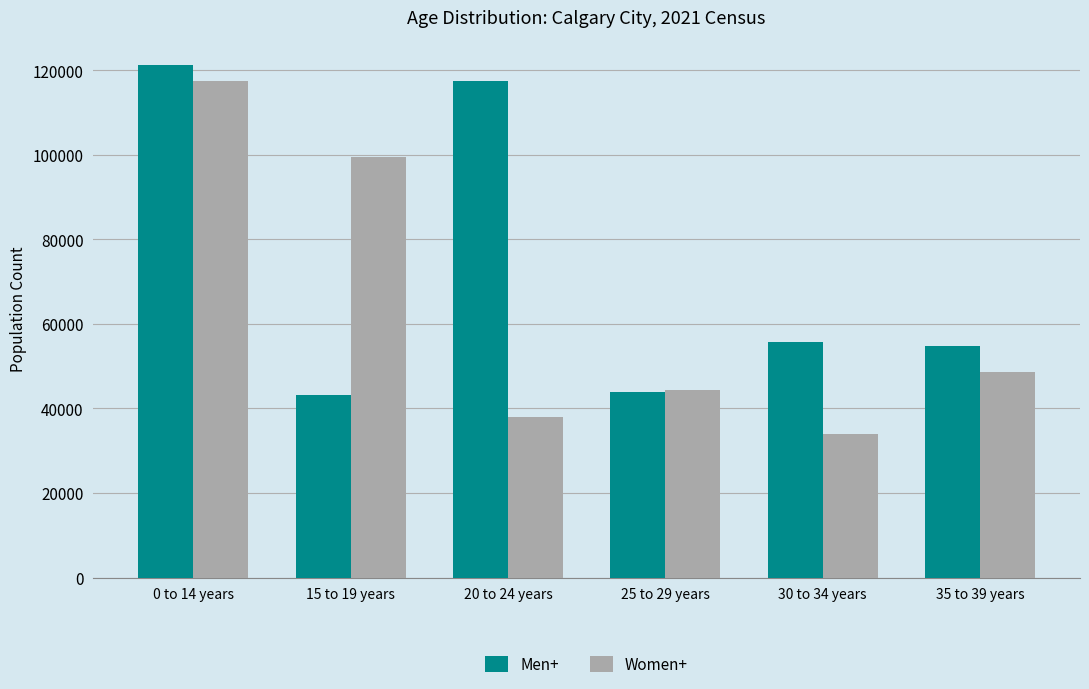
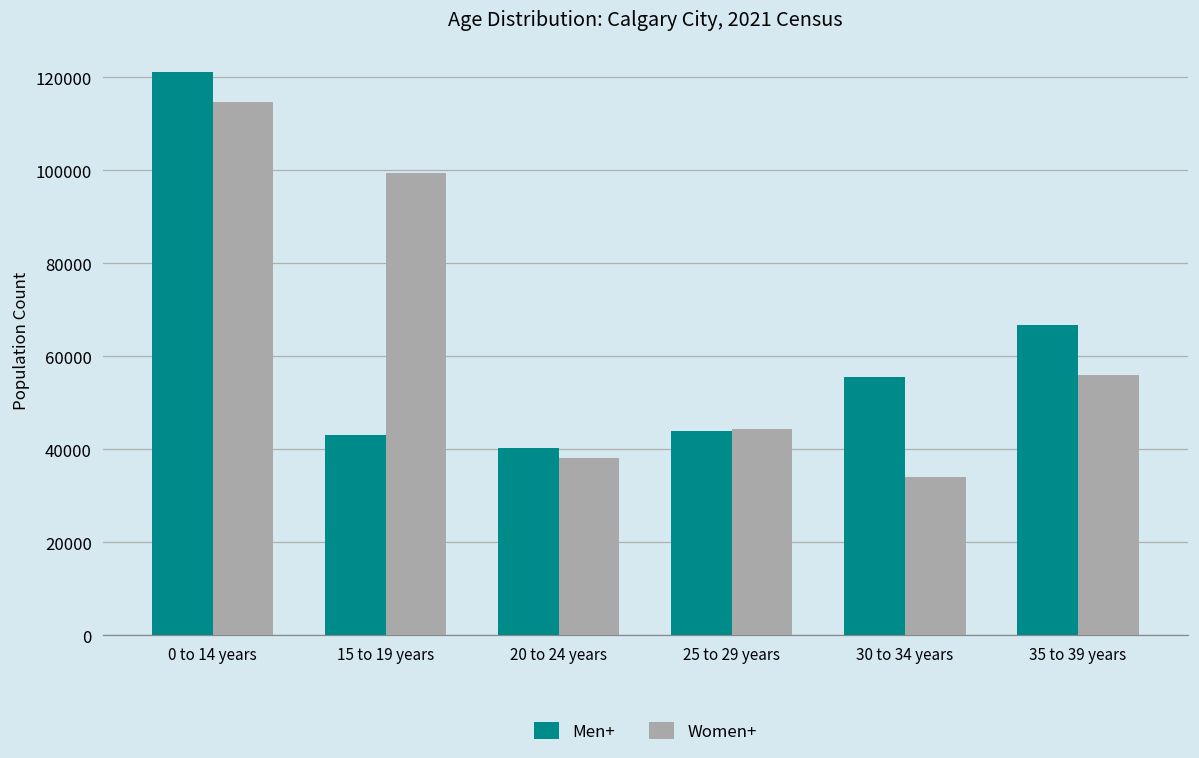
Women+, 0 to 14 years: 117000 -> 115000
Men+, 20 to 24 years: 118000 -> 40000
Men+, 35 to 39 years: 55000 -> 67000
Women+, 35 to 39 years: 49000 -> 56000
